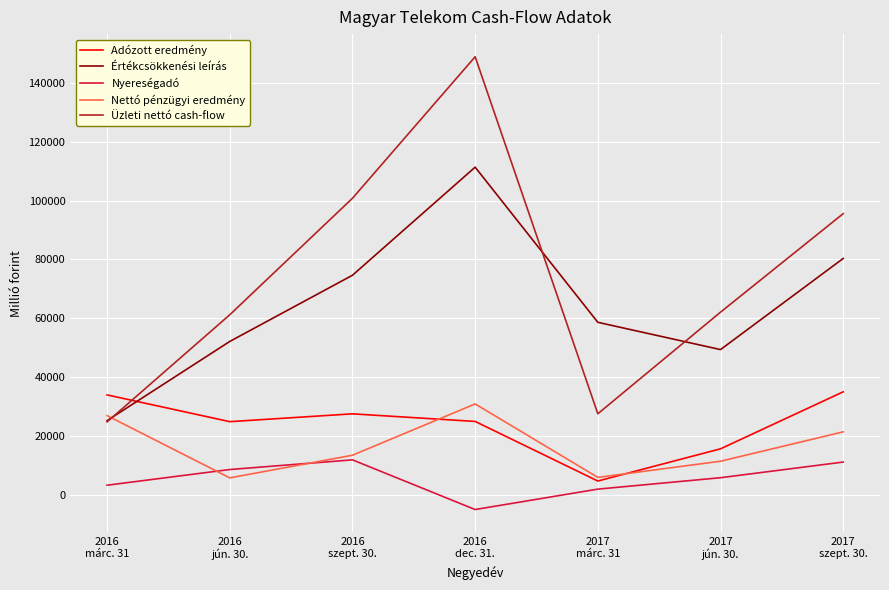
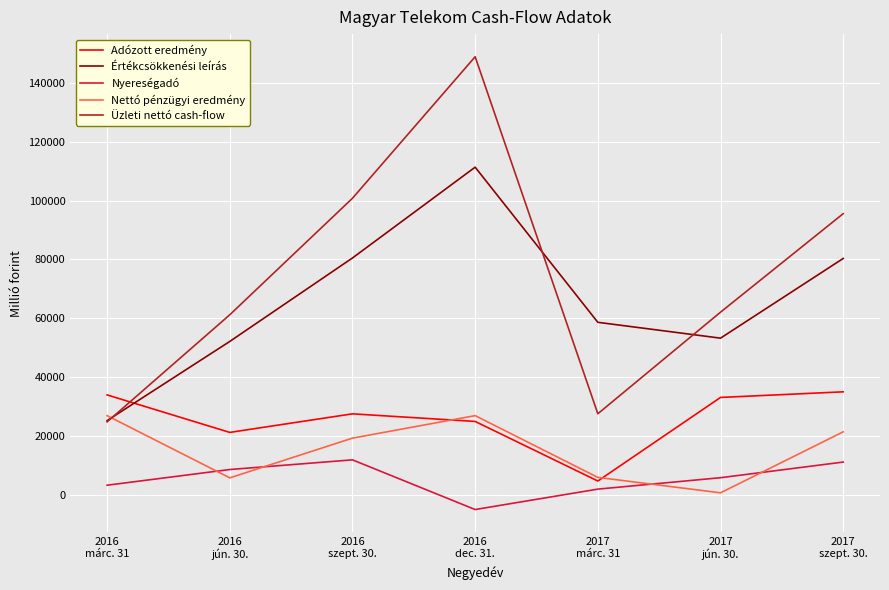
Adózott eredmény, 2016 jún. 30.: 25000 -> 21000
Értékcsökkenési leírás, 2016 szept. 30.: 75000 -> 80000
Nettó pénzügyi eredmény, 2016 szept. 30.: 14000 -> 19000
Nettó pénzügyi eredmény, 2016 dec. 31.: 31000 -> 27000
Adózott eredmény, 2017 jún. 30.: 16000 -> 33000
Értékcsökkenési leírás, 2017 jún. 30.: 49000 -> 53000
Nettó pénzügyi eredmény, 2017 jún. 30.: 12000 -> 1000
